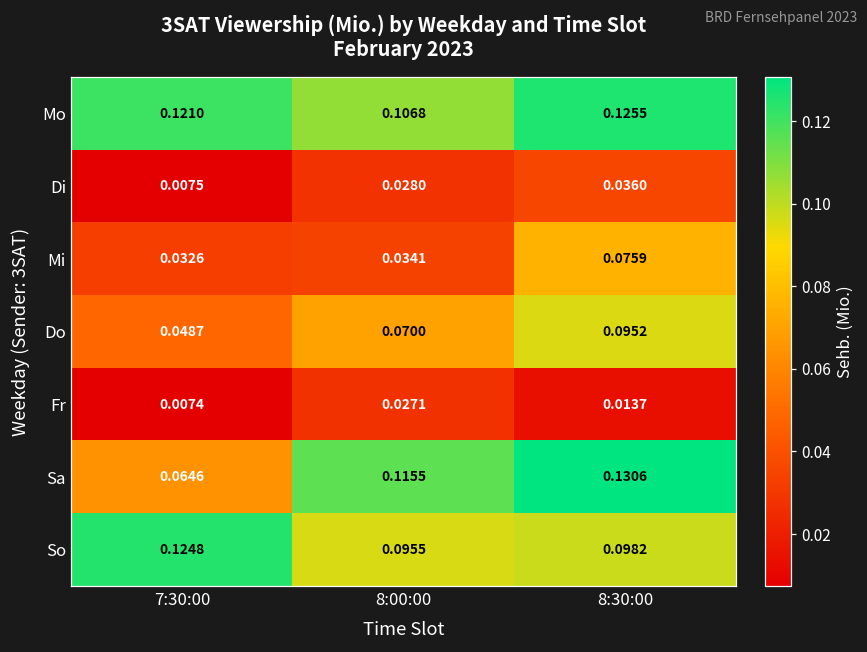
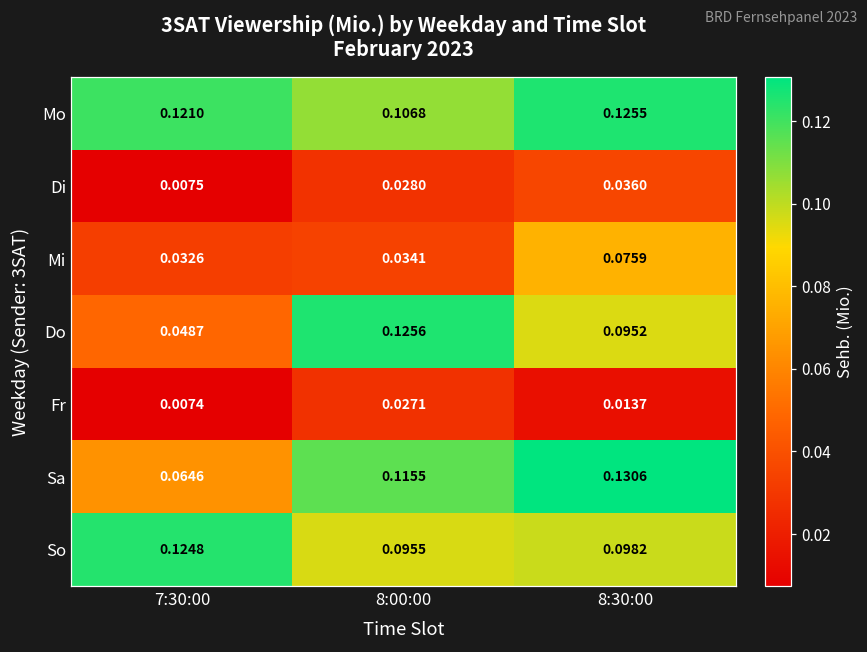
Do, 8:00:00: 0.0700 -> 0.1256
